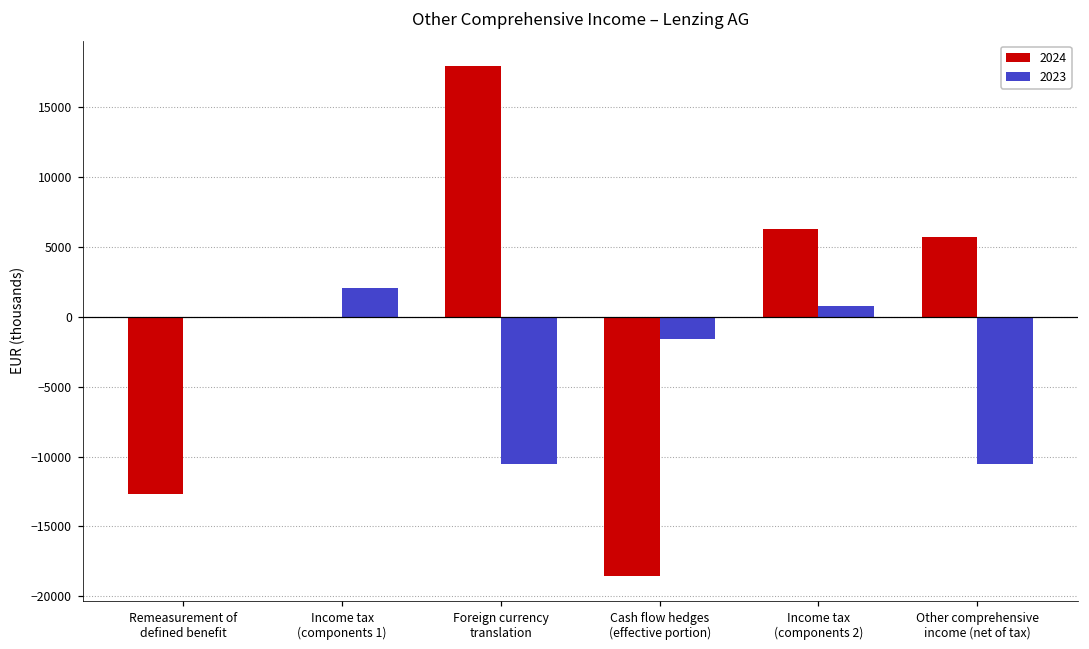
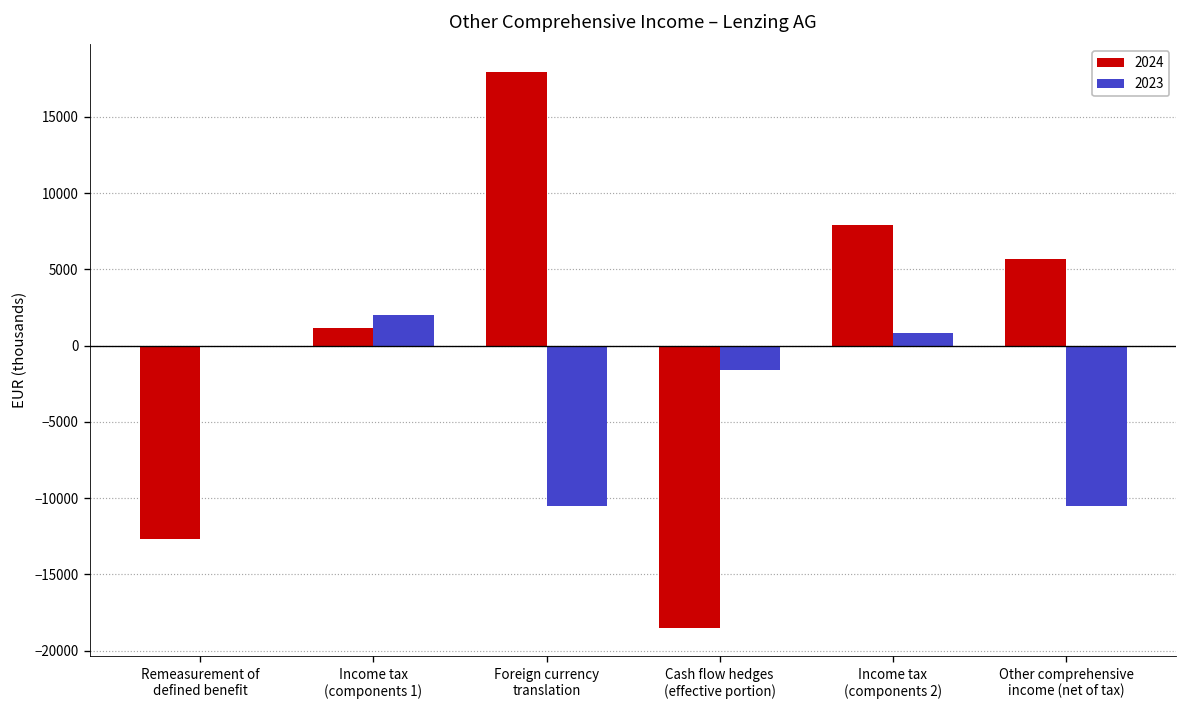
2024, Income tax (components 1): 0 -> 1100
2024, Income tax (components 2): 6300 -> 7900
